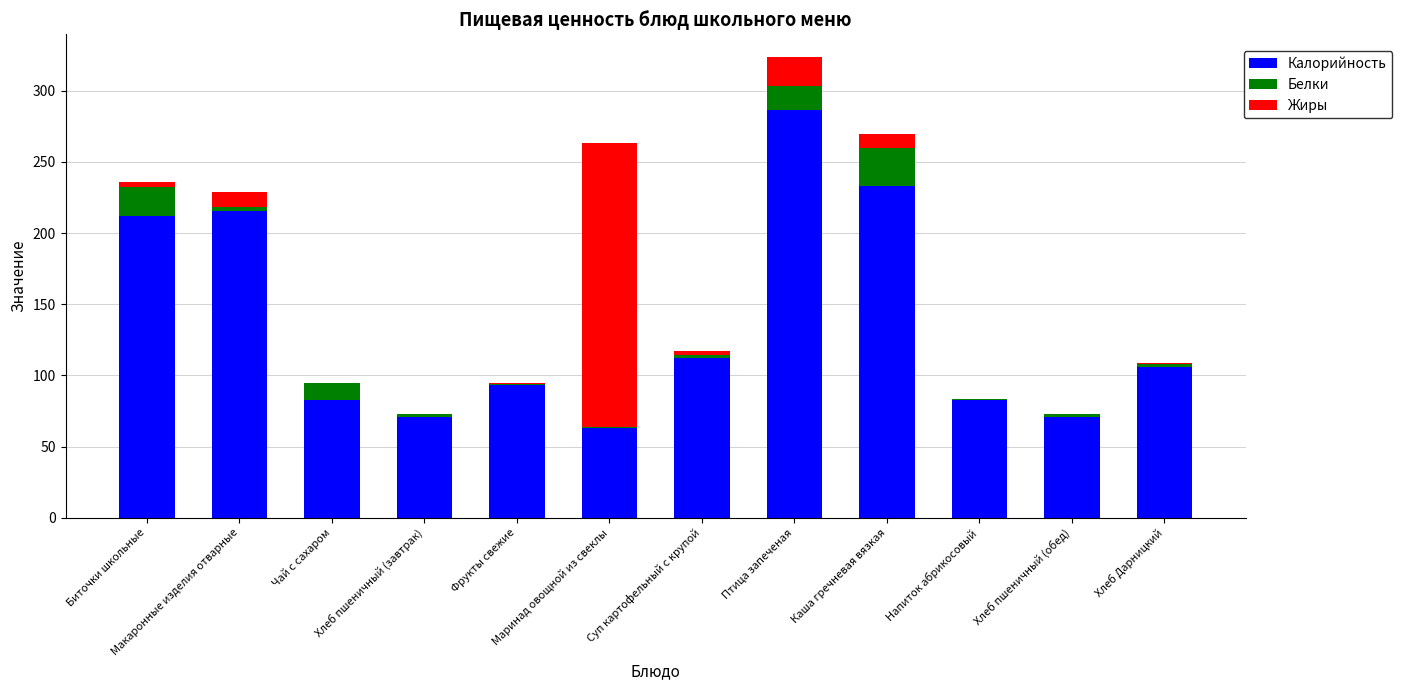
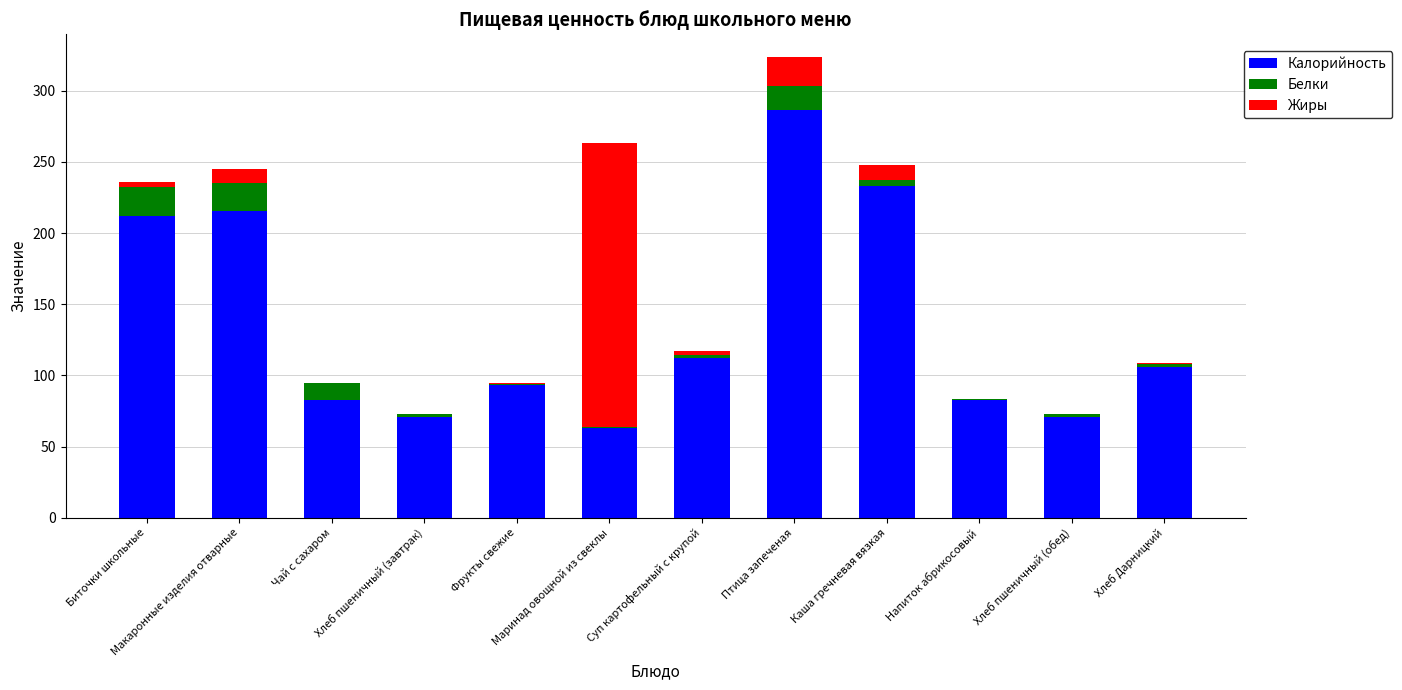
Белки, Макаронные изделия отварные: 3 -> 20
Белки, Каша гречневая вязкая: 26 -> 4
